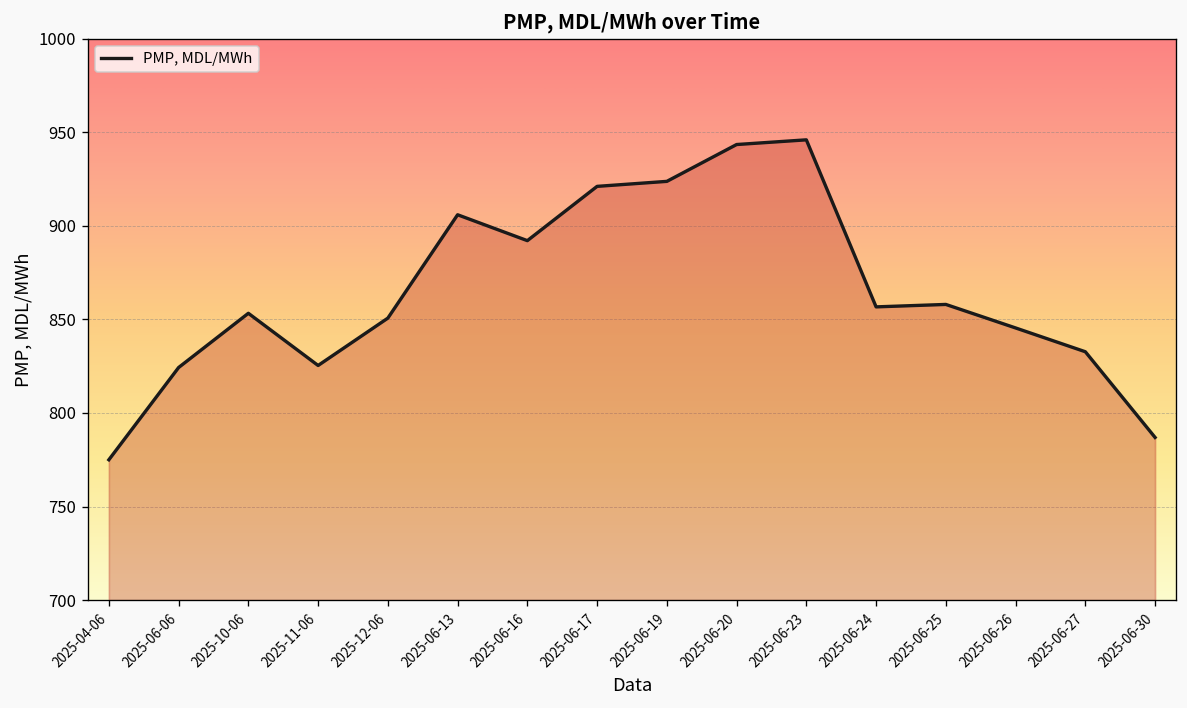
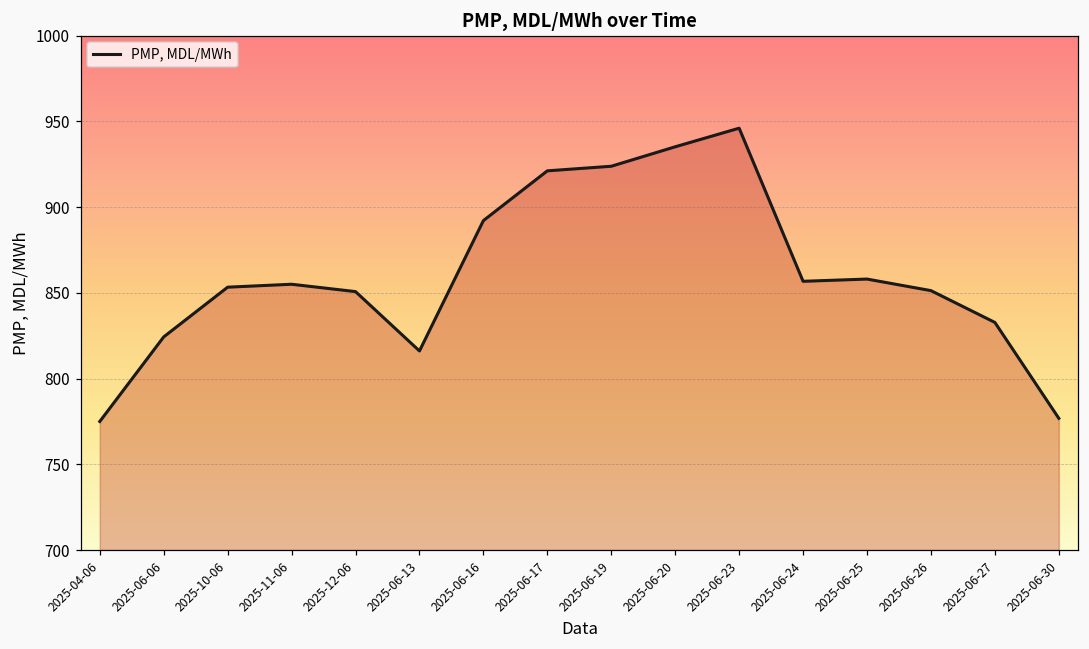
2025-11-06: 825 -> 855
2025-06-13: 906 -> 816
2025-06-20: 943 -> 935
2025-06-26: 845 -> 851
2025-06-30: 787 -> 777
